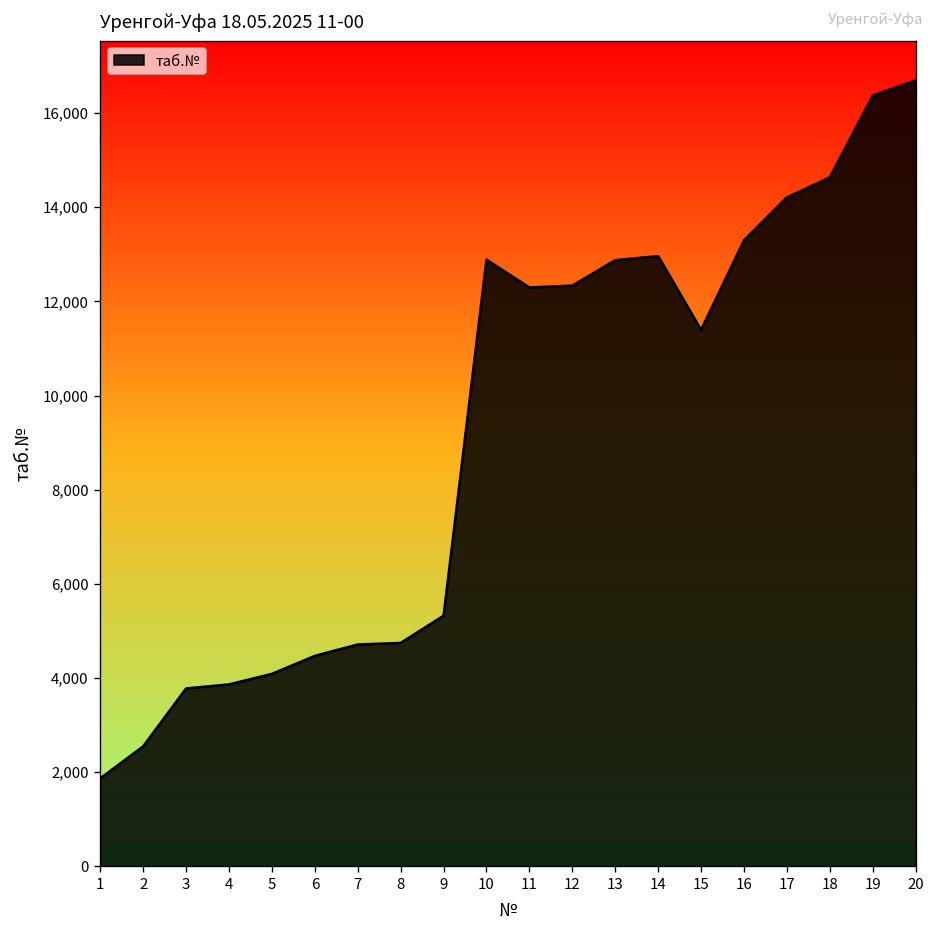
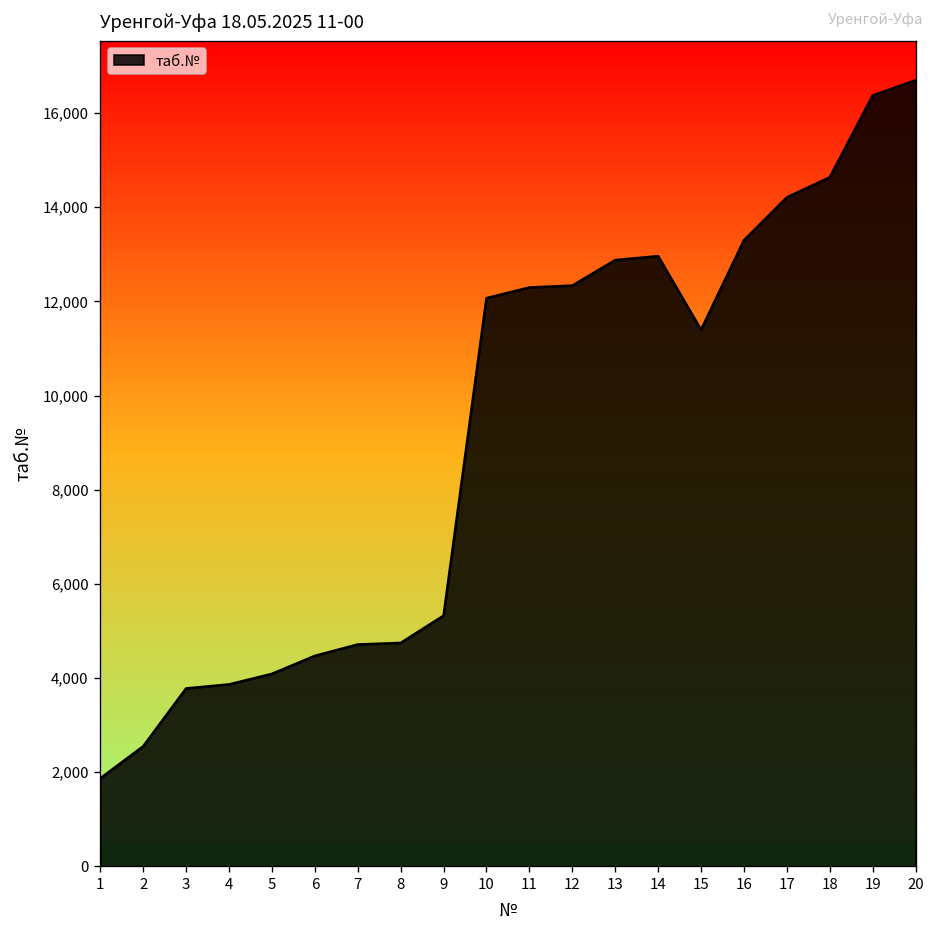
10: 12,900 -> 12,100
